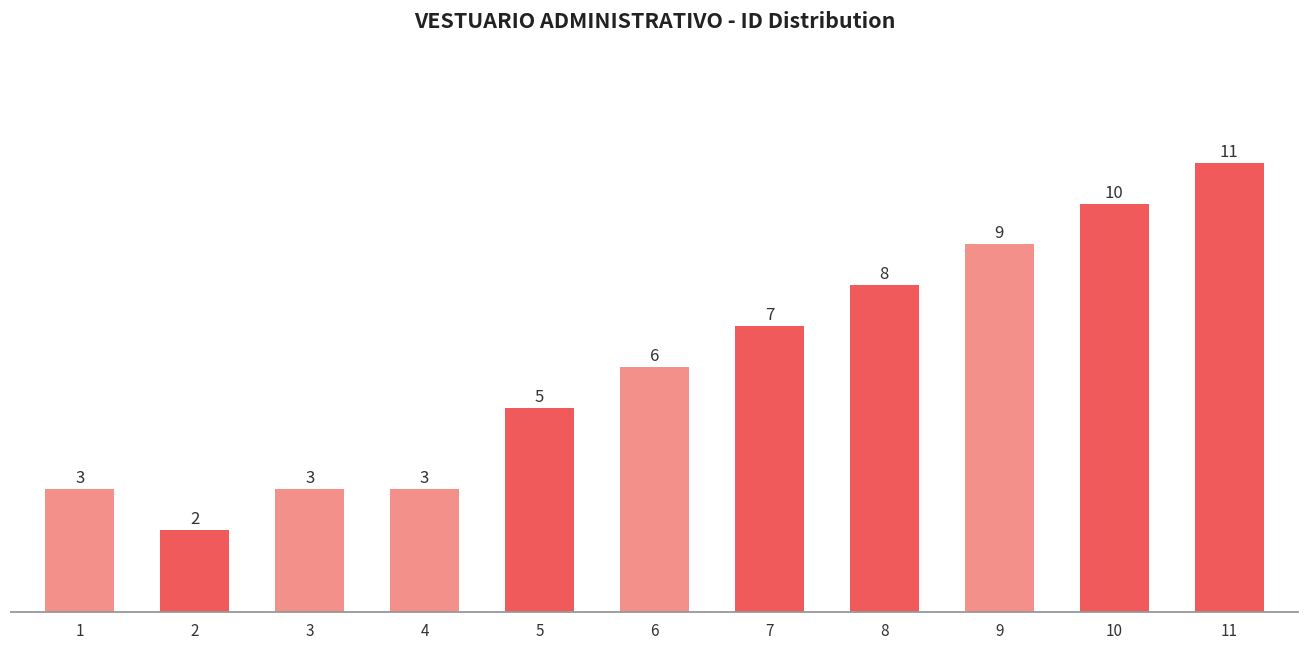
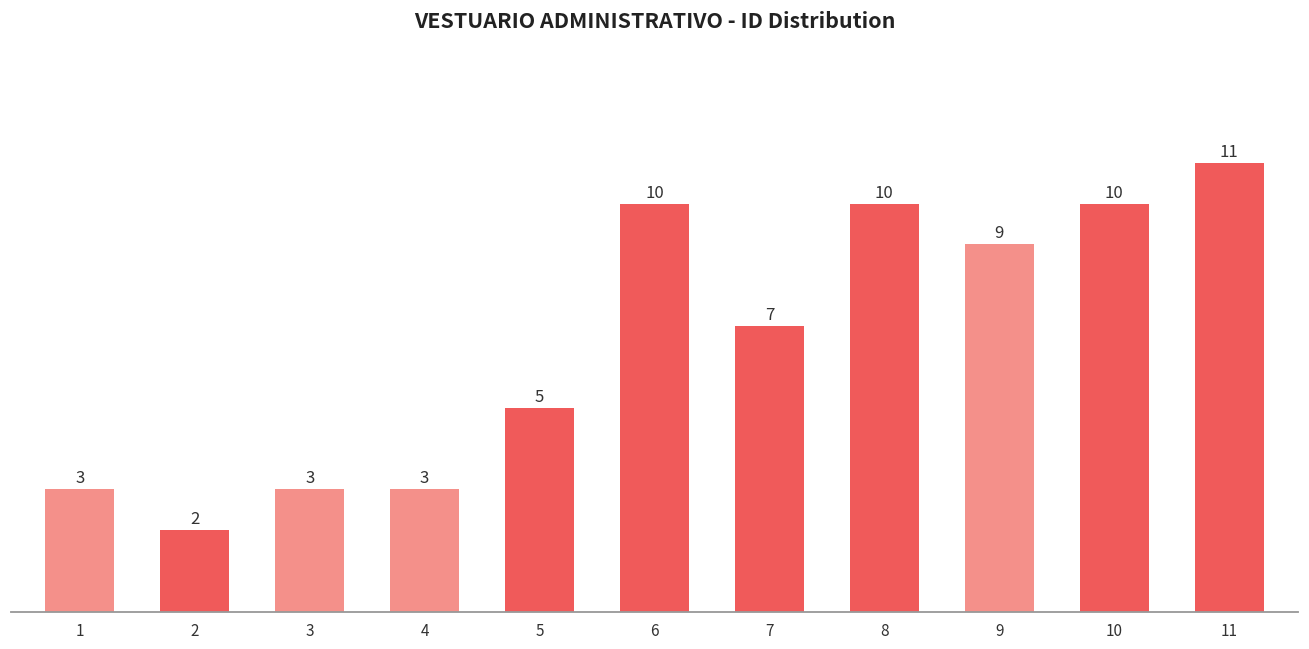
6: 6 -> 10
8: 8 -> 10
